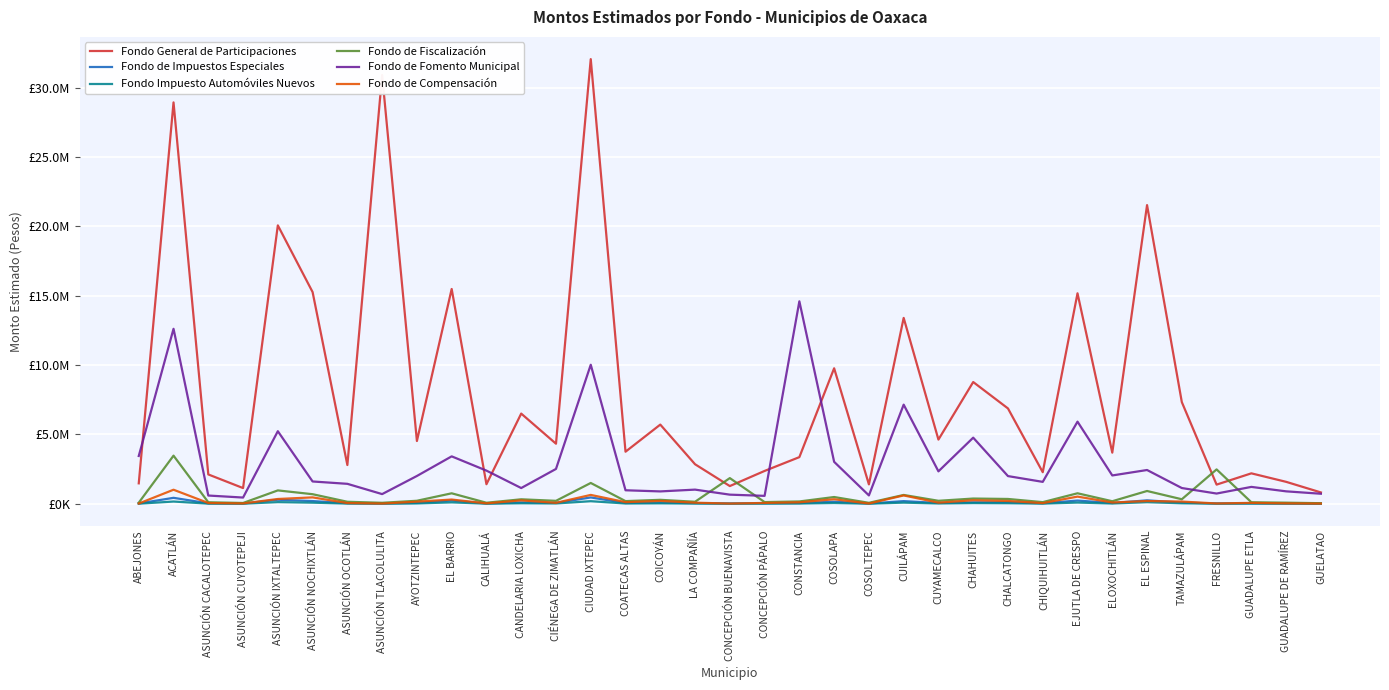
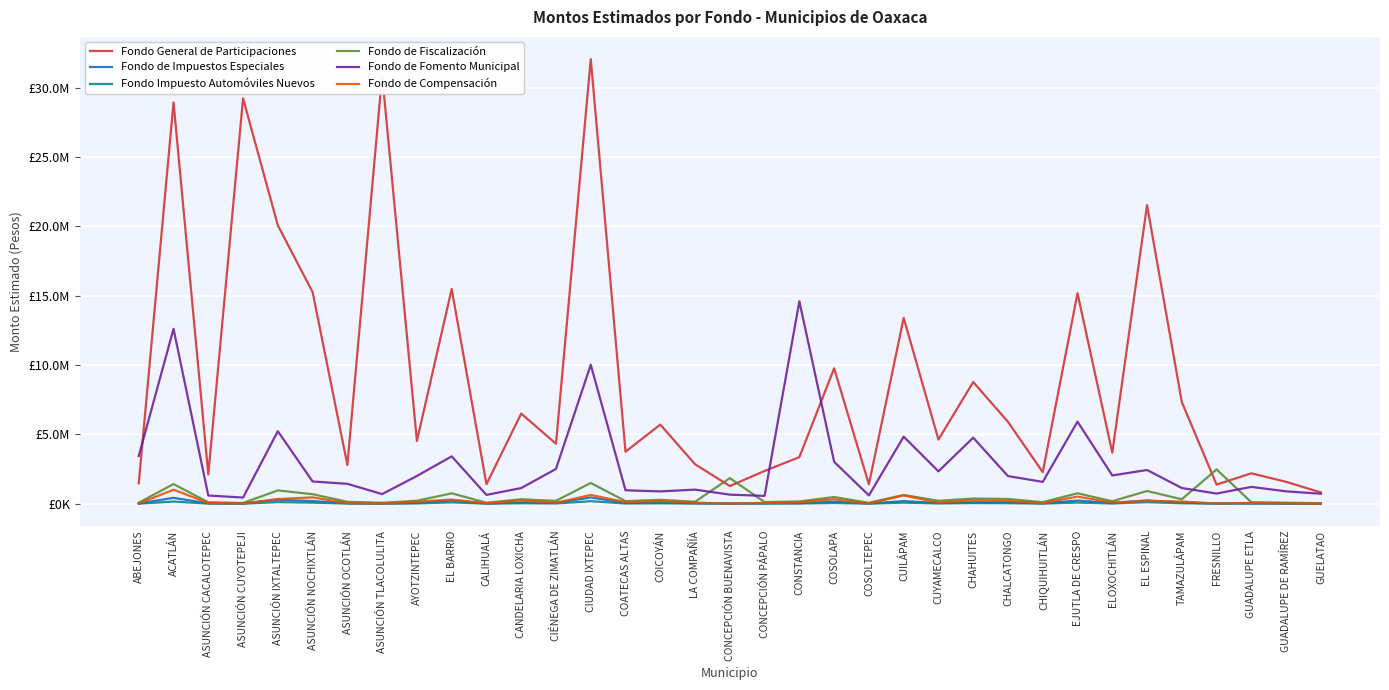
Fondo de Fiscalización, ACATLÁN: £3500000 -> £1400000
Fondo General de Participaciones, ASUNCIÓN CUYOTEPEJI: £1100000 -> £29200000
Fondo de Fomento Municipal, CALIHUALÁ: £2400000 -> £600000
Fondo de Fomento Municipal, CUILÁPAM: £7100000 -> £4800000
Fondo General de Participaciones, CHALCATONGO: £6900000 -> £5900000
